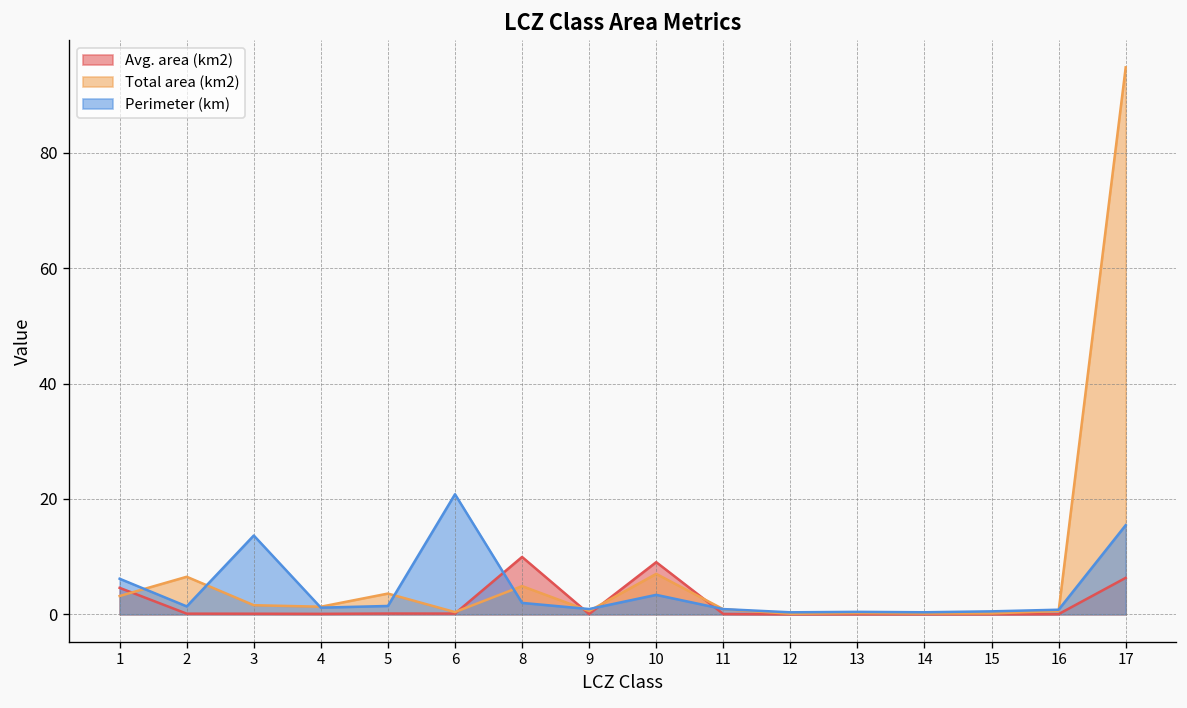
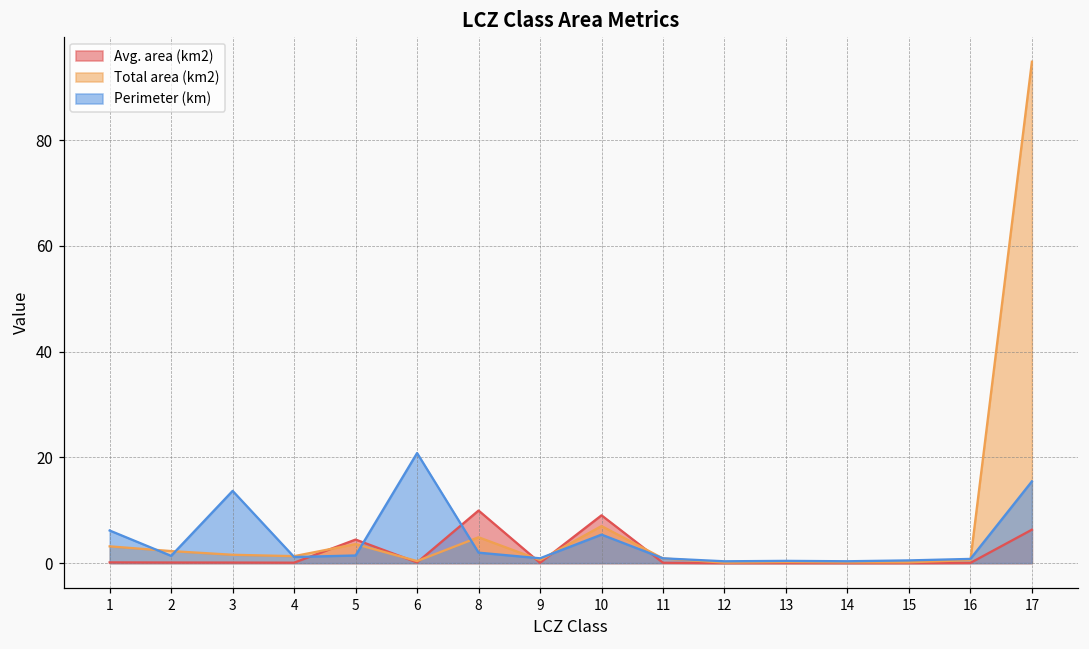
Avg. area (km2), 1: 5 -> 0
Total area (km2), 2: 7 -> 2
Avg. area (km2), 5: 0 -> 4
Perimeter (km), 10: 3 -> 5
